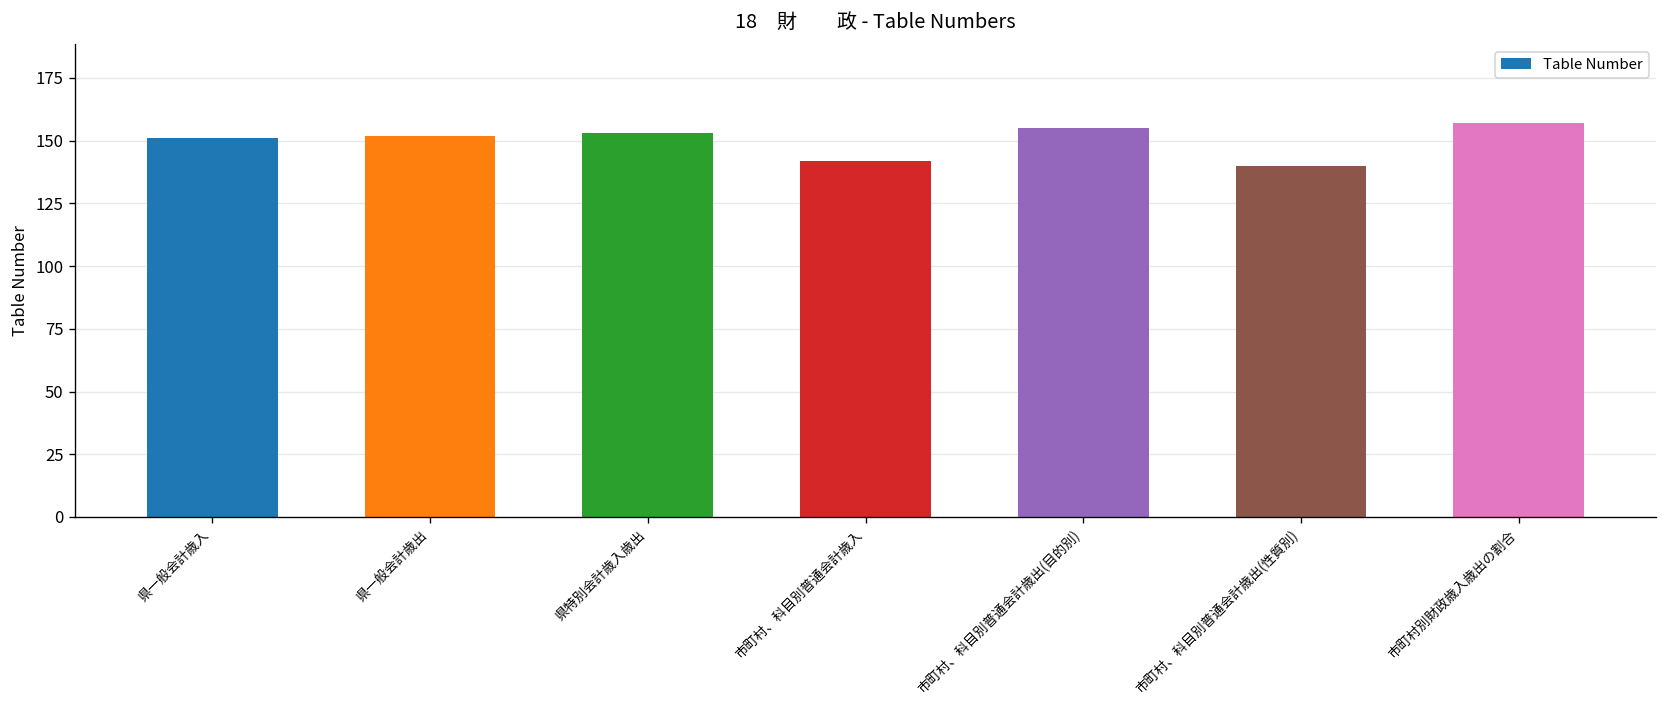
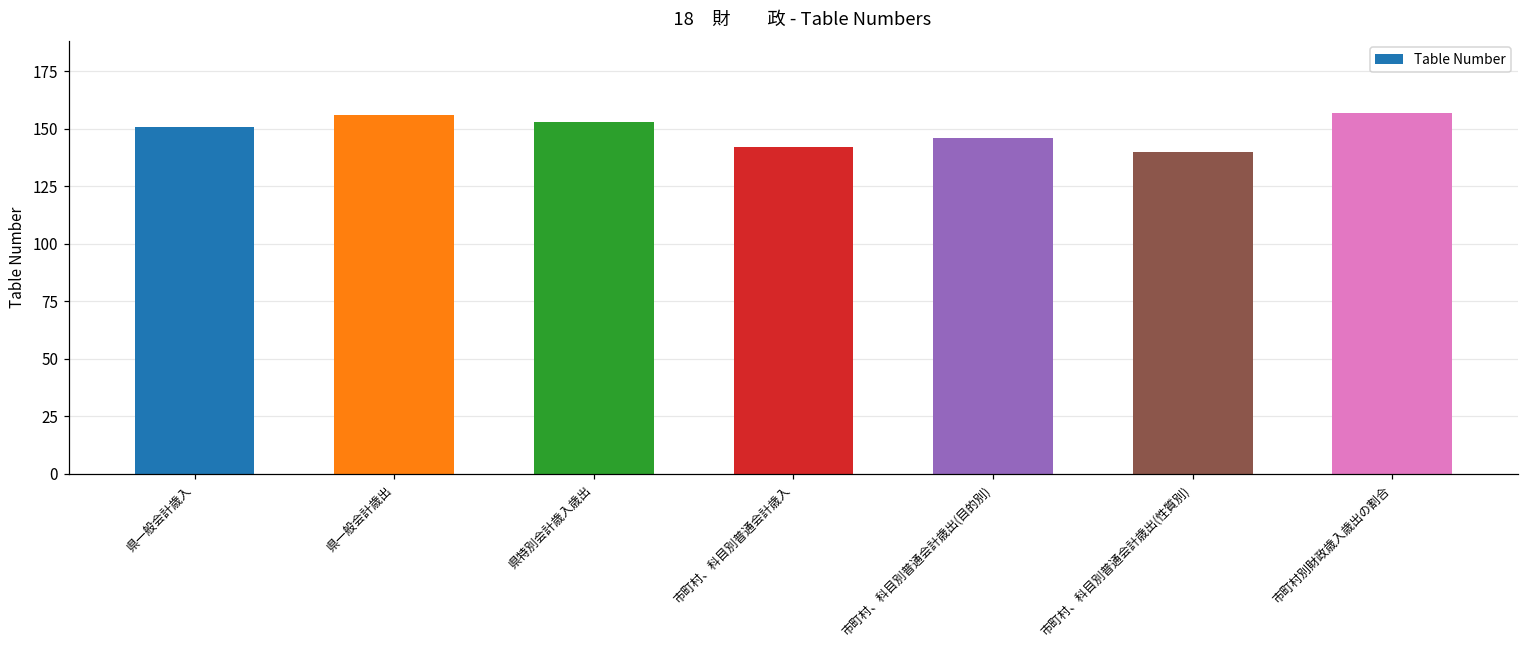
県一般会計歳出: 152 -> 156
市町村、科目別普通会計歳出(目的別): 155 -> 146
